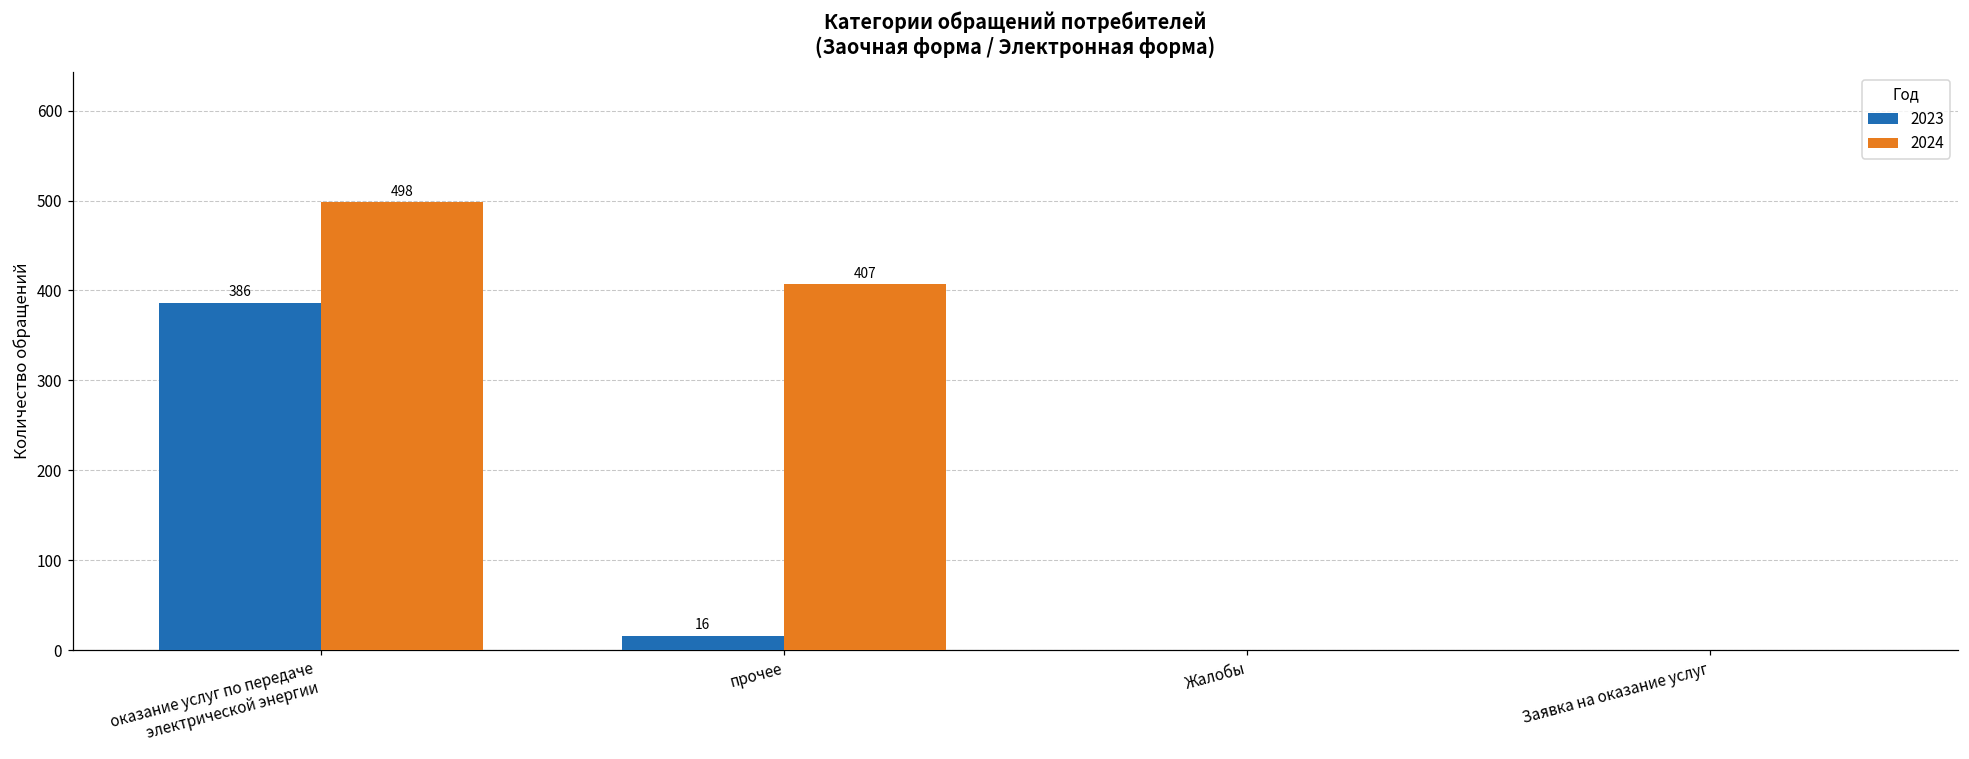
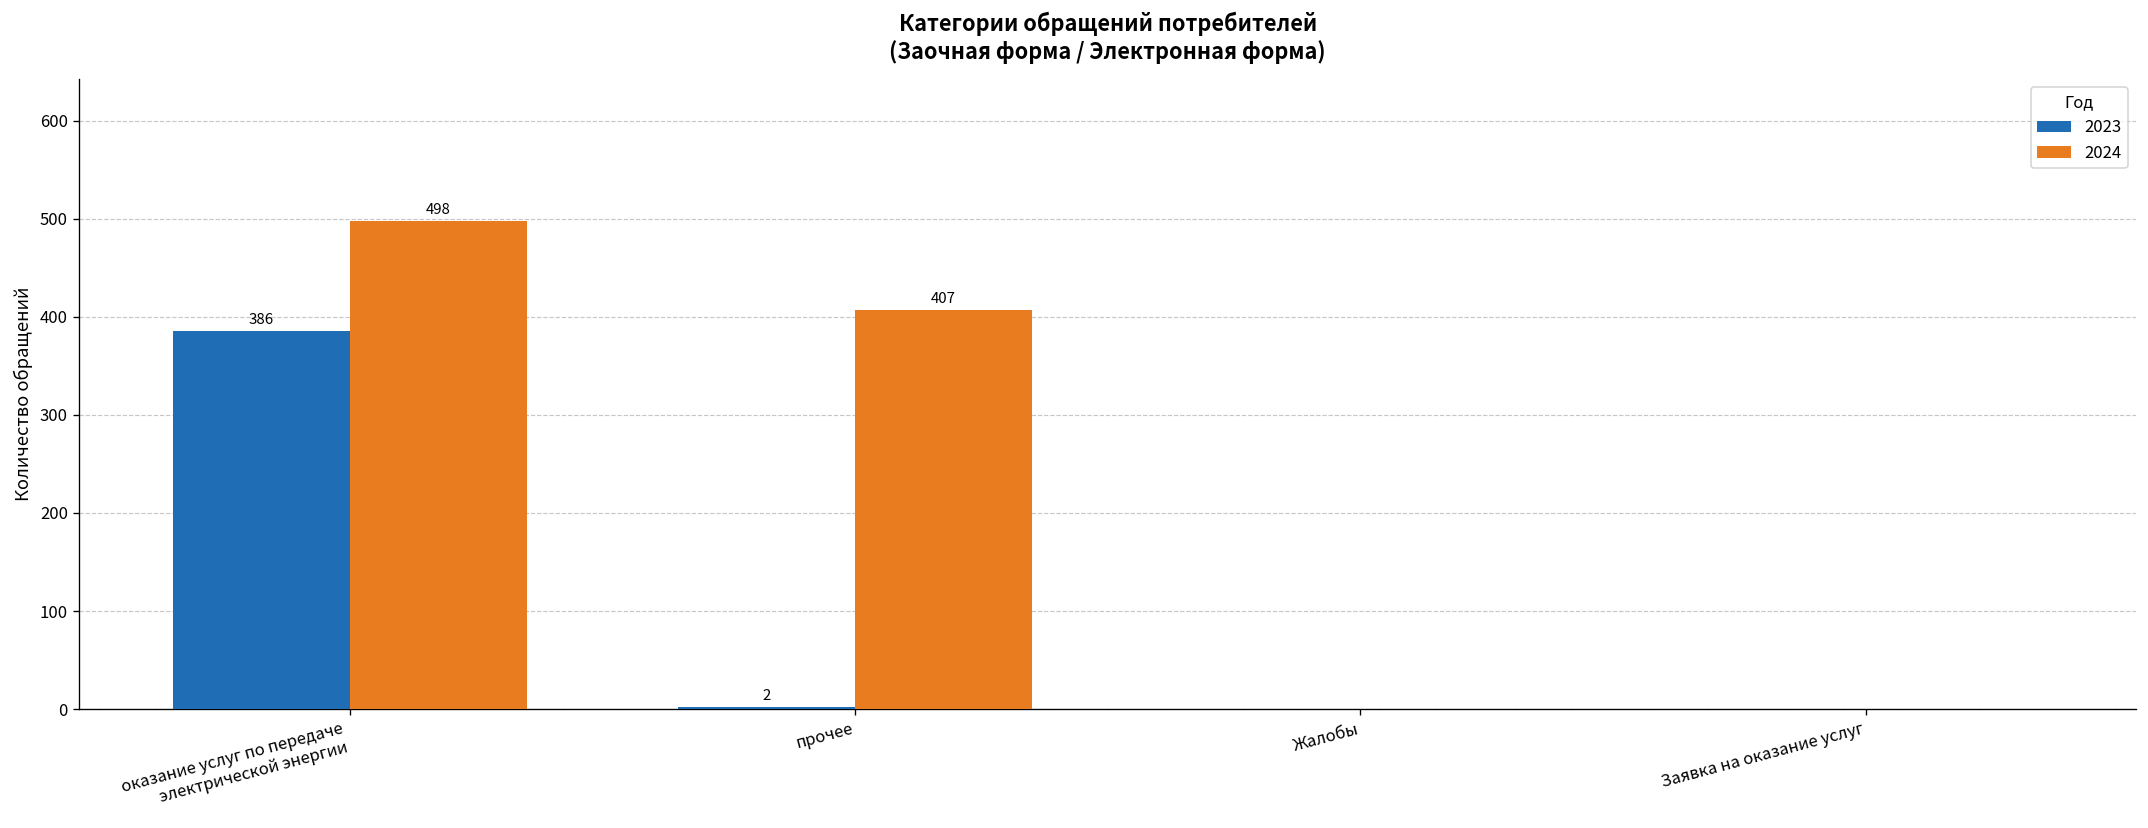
2023, прочее: 16 -> 2
